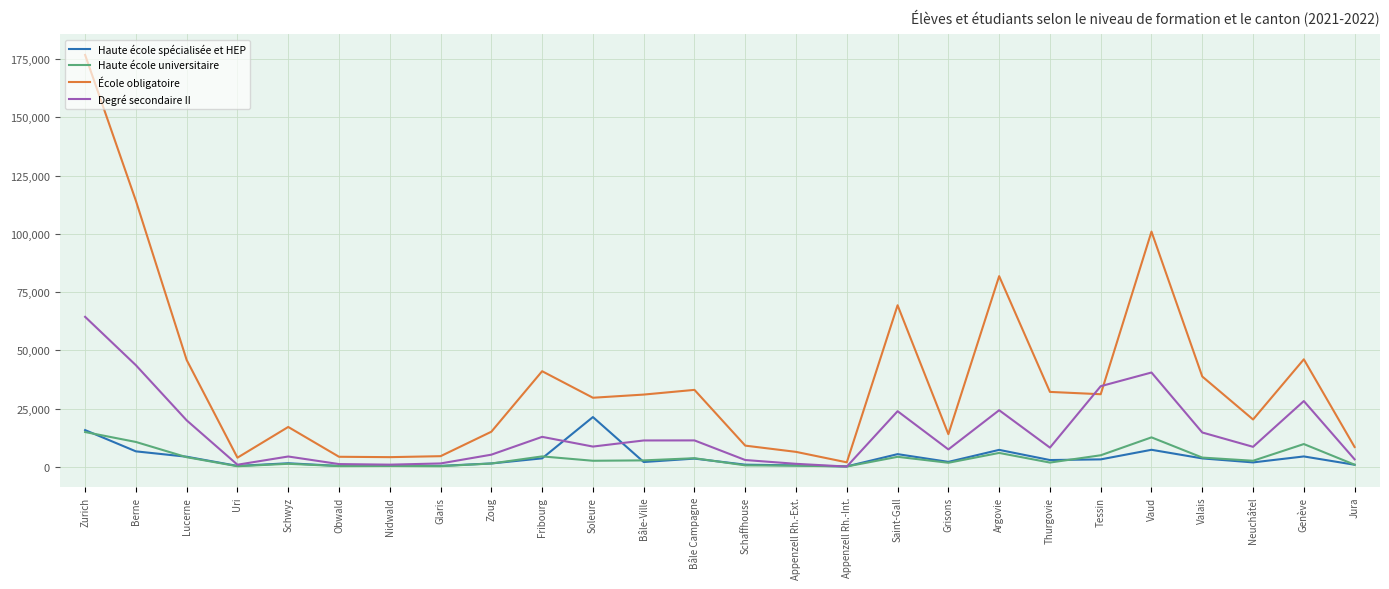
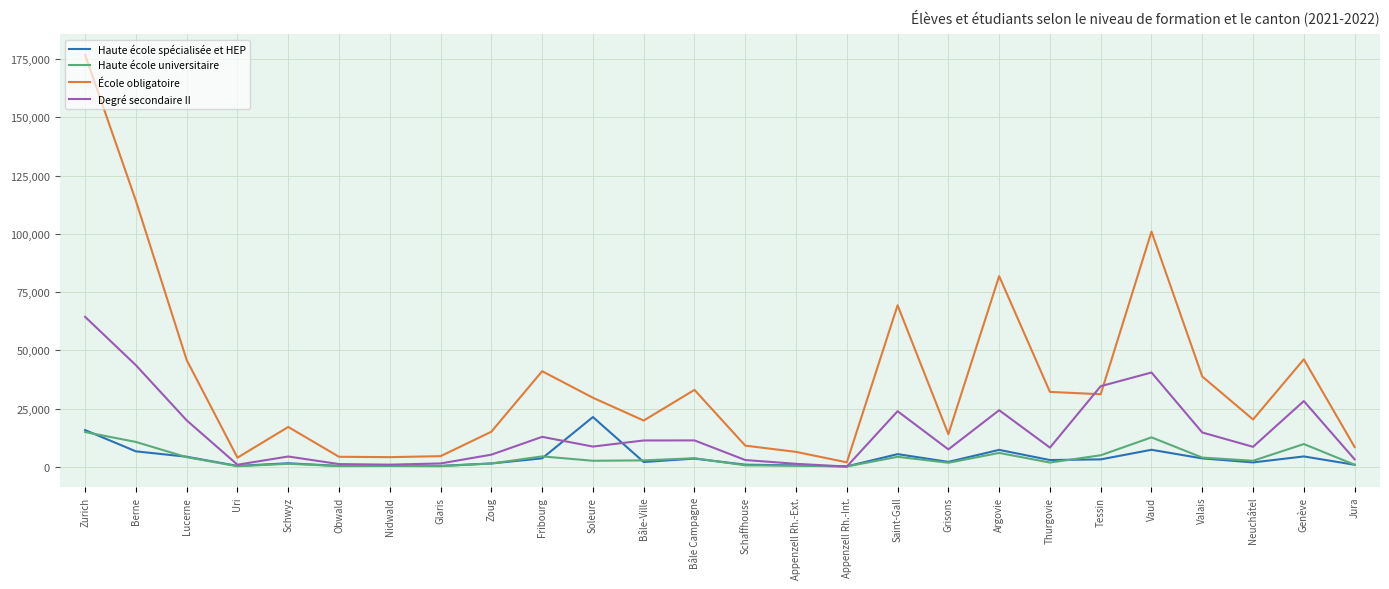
École obligatoire, Bâle-Ville: 31,000 -> 20,000
